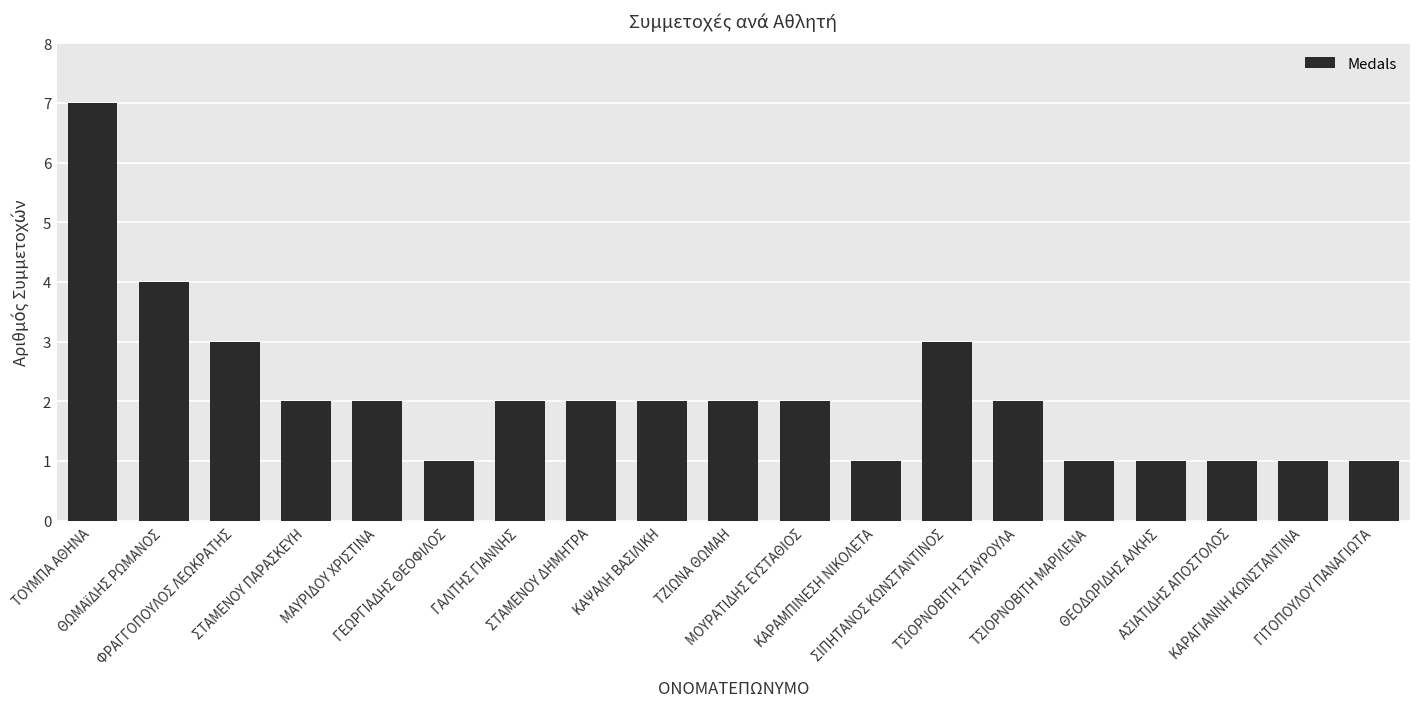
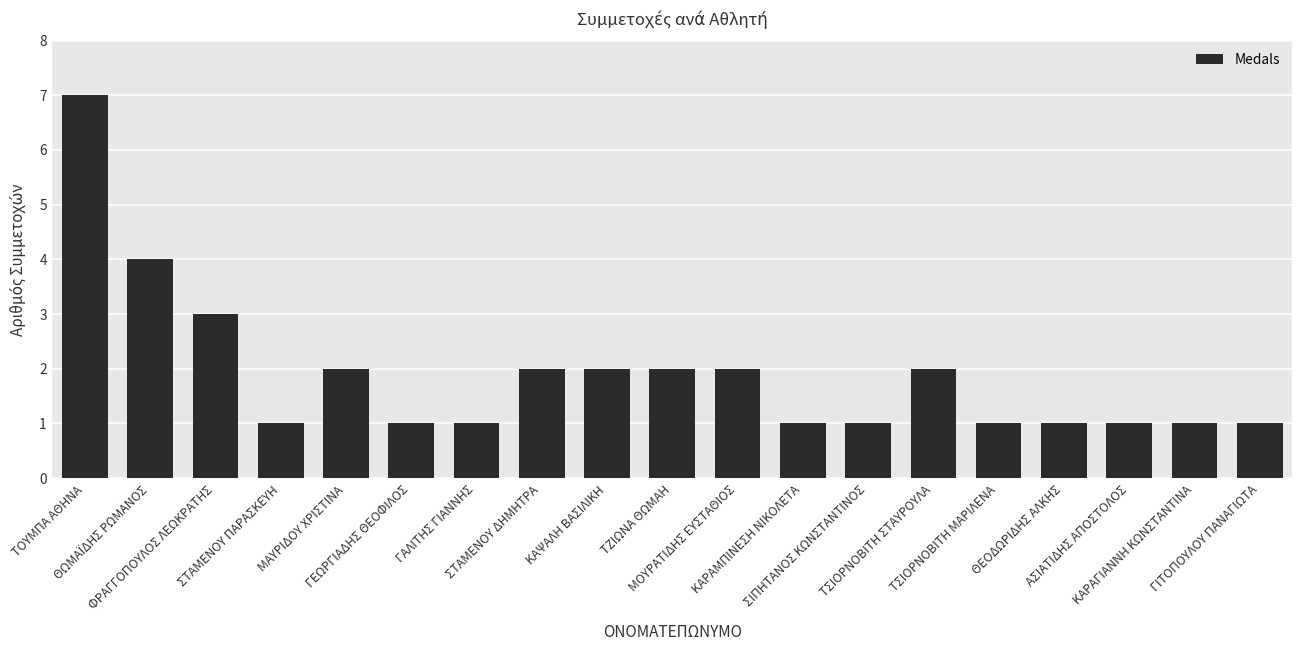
ΣΤΑΜΕΝΟΥ ΠΑΡΑΣΚΕΥΗ: 2 -> 1
ΓΑΛΙΤΗΣ ΓΙΑΝΝΗΣ: 2 -> 1
ΣΙΠΗΤΑΝΟΣ ΚΩΝΣΤΑΝΤΙΝΟΣ: 3 -> 1
